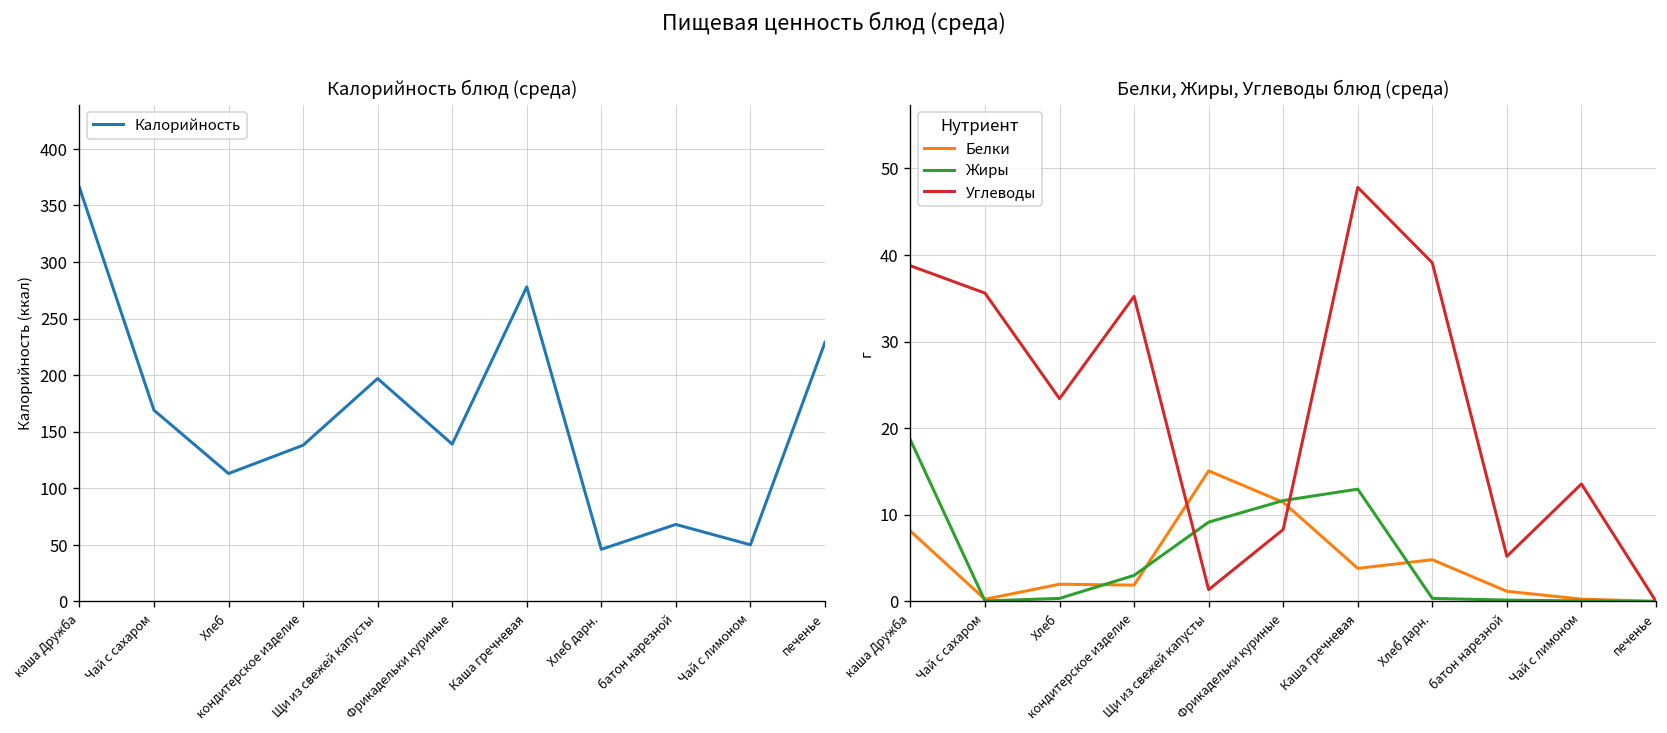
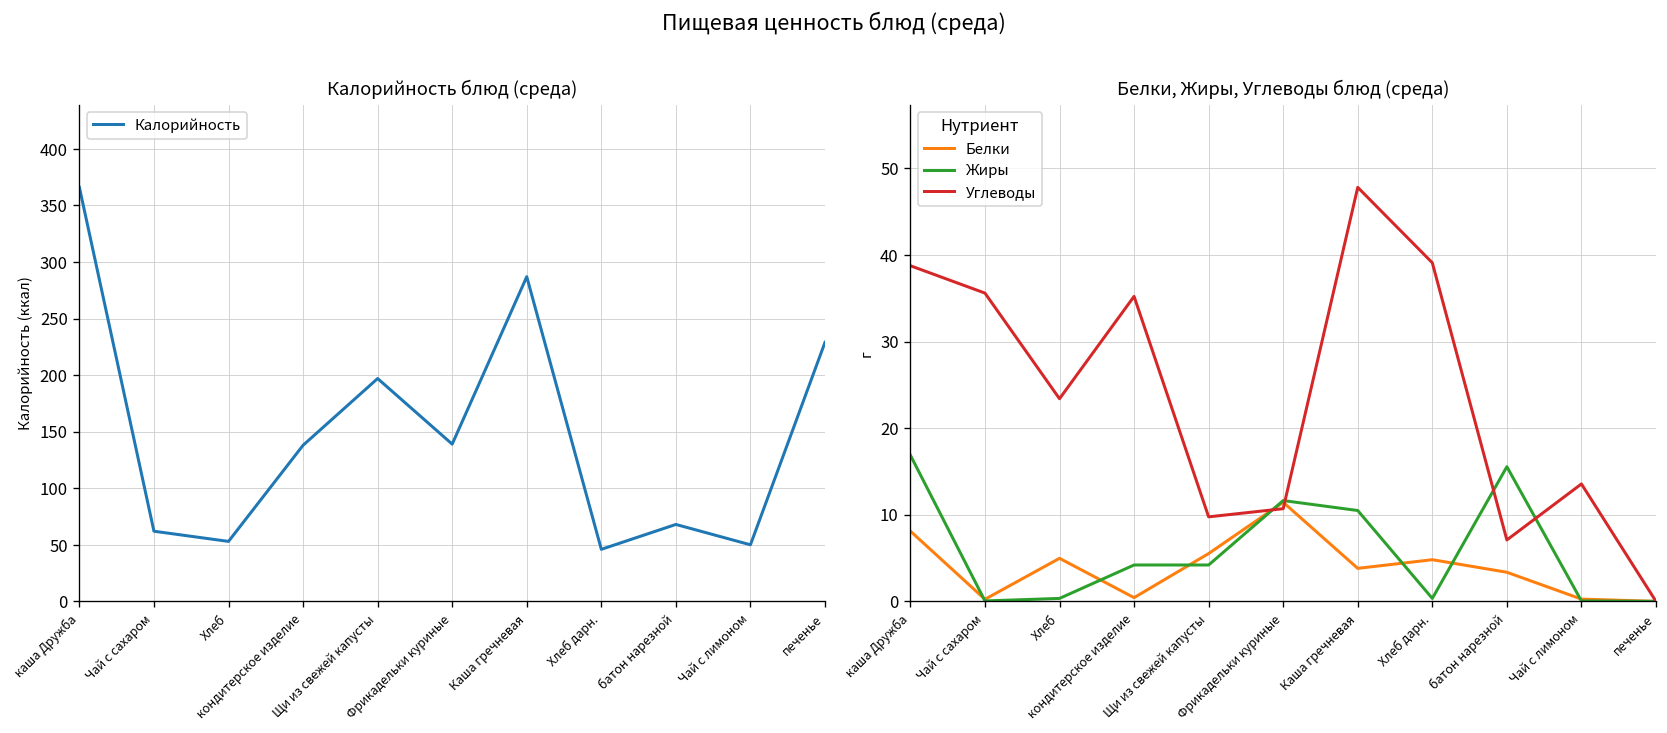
Калорийность блюд (среда), Чай с сахаром: 170 -> 60
Калорийность блюд (среда), Хлеб: 110 -> 50
Калорийность блюд (среда), Каша гречневая: 280 -> 290
Белки, Жиры, Углеводы блюд (среда), Жиры, каша Дружба: 19 -> 17
Белки, Жиры, Углеводы блюд (среда), Белки, Хлеб: 2 -> 5
Белки, Жиры, Углеводы блюд (среда), Белки, кондитерское изделие: 2 -> 0
Белки, Жиры, Углеводы блюд (среда), Жиры, кондитерское изделие: 3 -> 4
Белки, Жиры, Углеводы блюд (среда), Белки, Щи из свежей капусты: 15 -> 6
Белки, Жиры, Углеводы блюд (среда), Жиры, Щи из свежей капусты: 9 -> 4
Белки, Жиры, Углеводы блюд (среда), Углеводы, Щи из свежей капусты: 1 -> 10
Белки, Жиры, Углеводы блюд (среда), Углеводы, Фрикадельки куриные: 8 -> 11
Белки, Жиры, Углеводы блюд (среда), Жиры, Каша гречневая: 13 -> 10
Белки, Жиры, Углеводы блюд (среда), Белки, батон нарезной: 1 -> 3
Белки, Жиры, Углеводы блюд (среда), Жиры, батон нарезной: 0 -> 16
Белки, Жиры, Углеводы блюд (среда), Углеводы, батон нарезной: 5 -> 7
